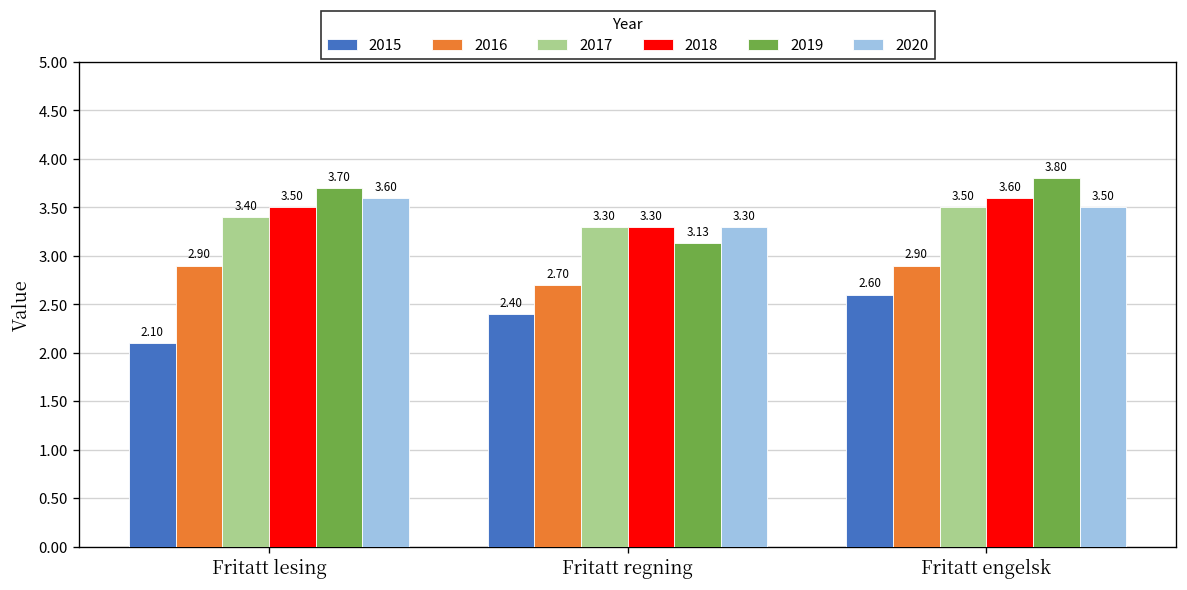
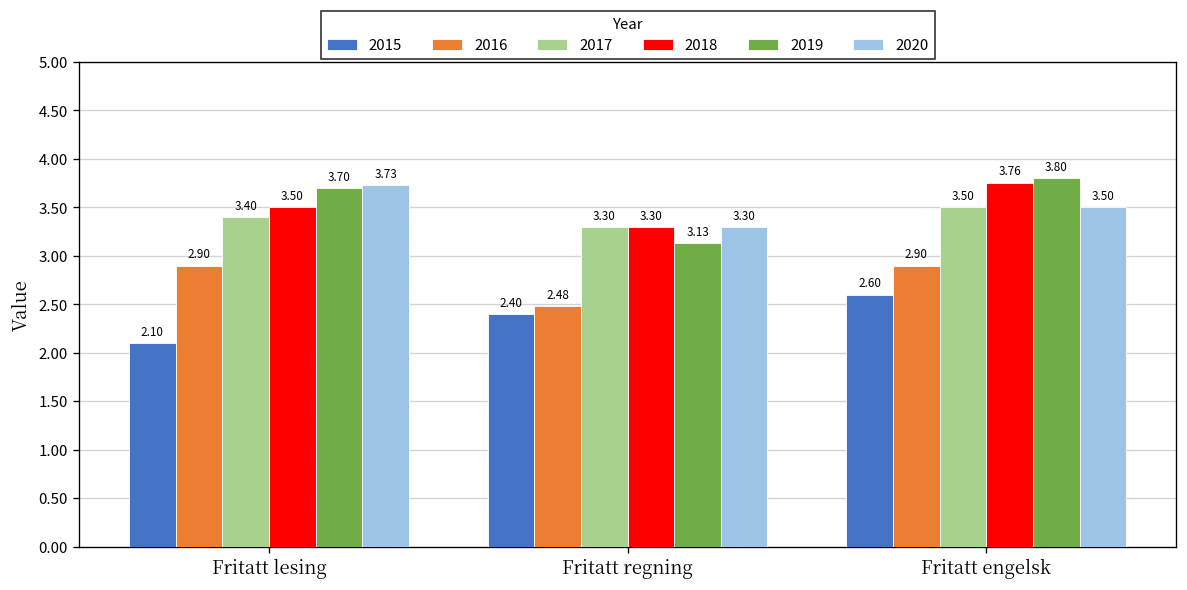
2020, Fritatt lesing: 3.60 -> 3.73
2016, Fritatt regning: 2.70 -> 2.48
2018, Fritatt engelsk: 3.60 -> 3.76
